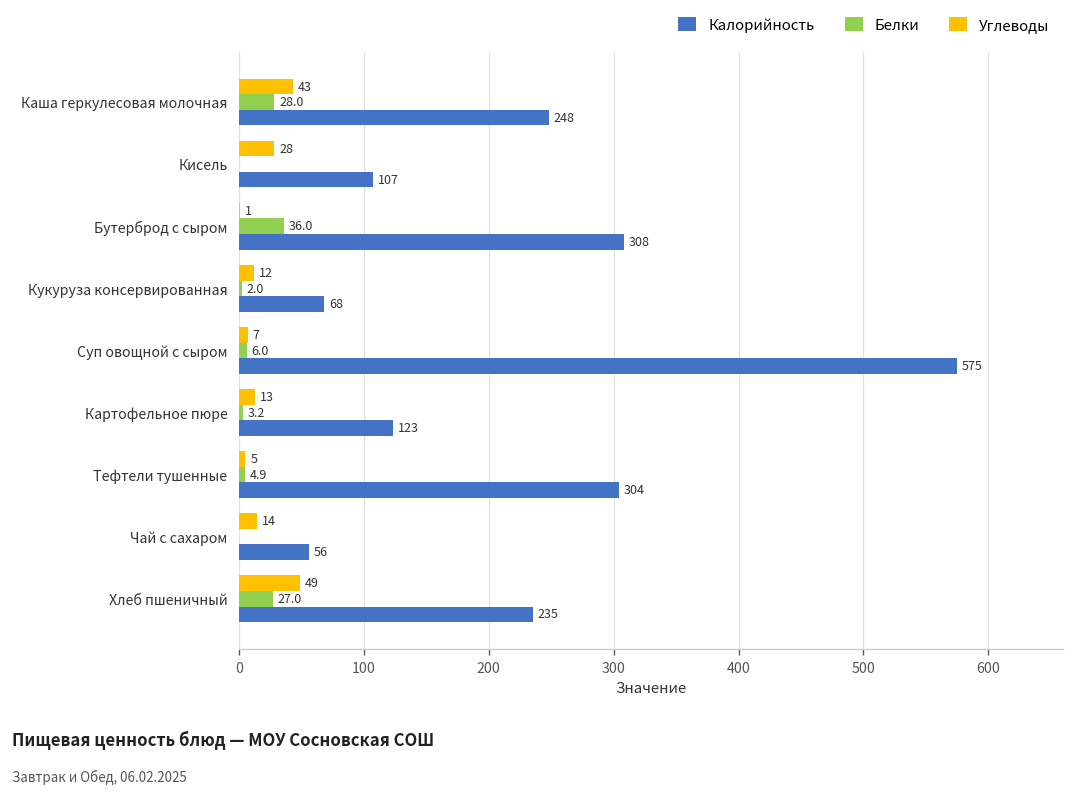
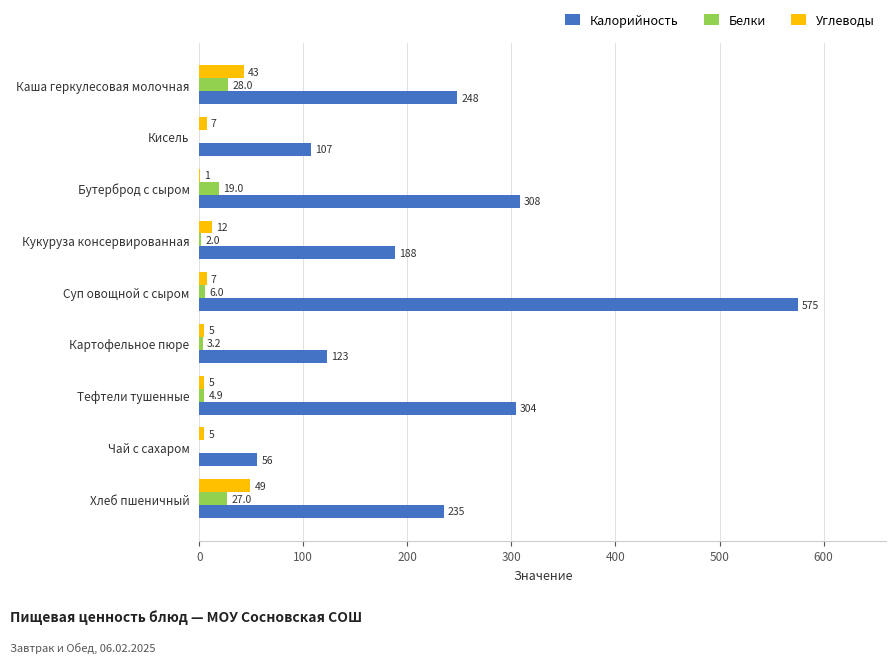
Углеводы, Кисель: 28 -> 7
Белки, Бутерброд с сыром: 36.0 -> 19.0
Калорийность, Кукуруза консервированная: 68 -> 188
Углеводы, Картофельное пюре: 13 -> 5
Углеводы, Чай с сахаром: 14 -> 5
